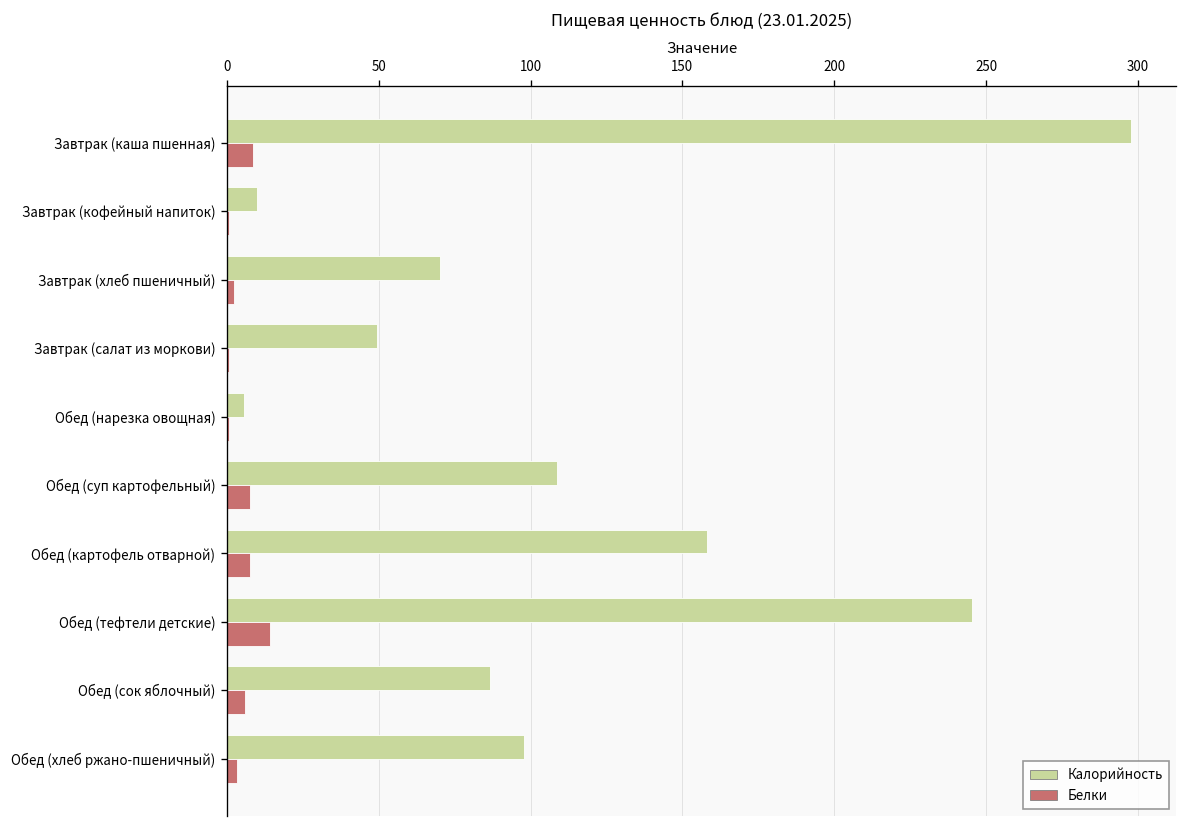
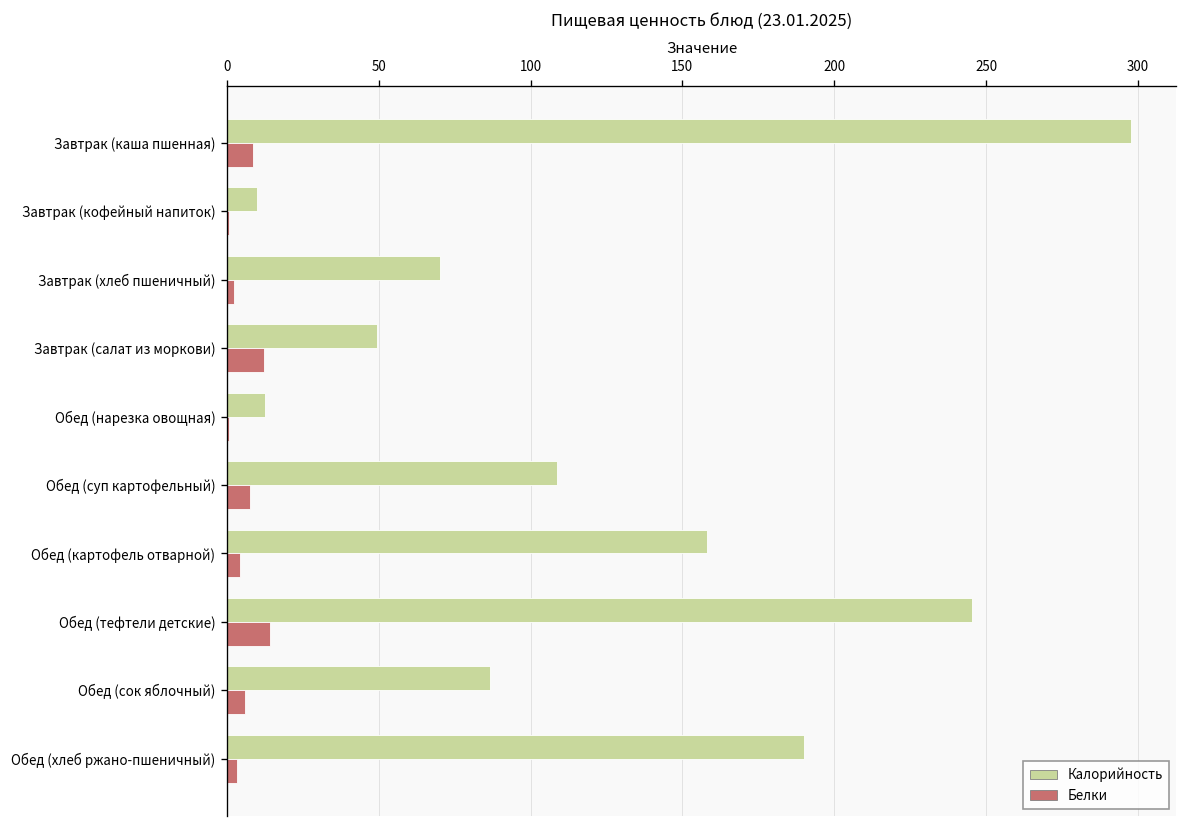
Белки, Завтрак (салат из моркови): 1 -> 12
Калорийность, Обед (нарезка овощная): 6 -> 13
Белки, Обед (картофель отварной): 8 -> 4
Калорийность, Обед (хлеб ржано-пшеничный): 98 -> 190
